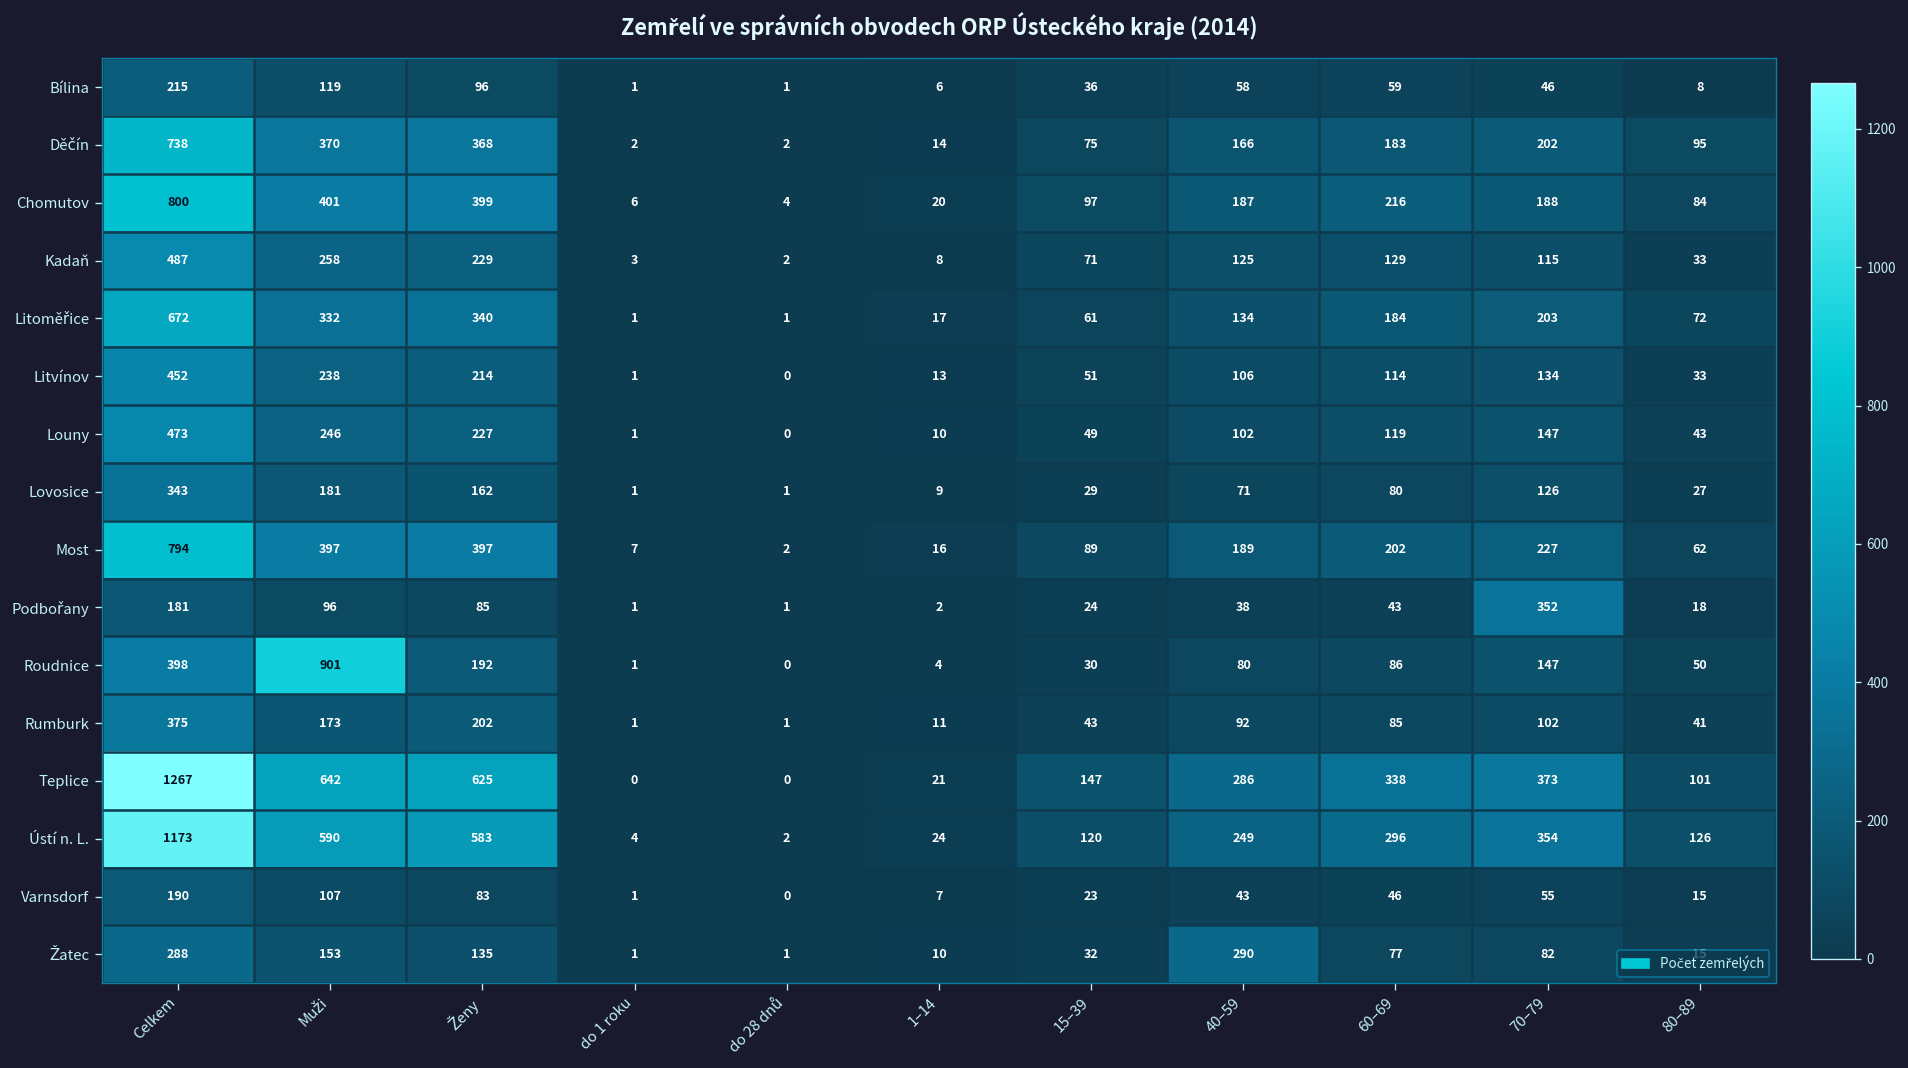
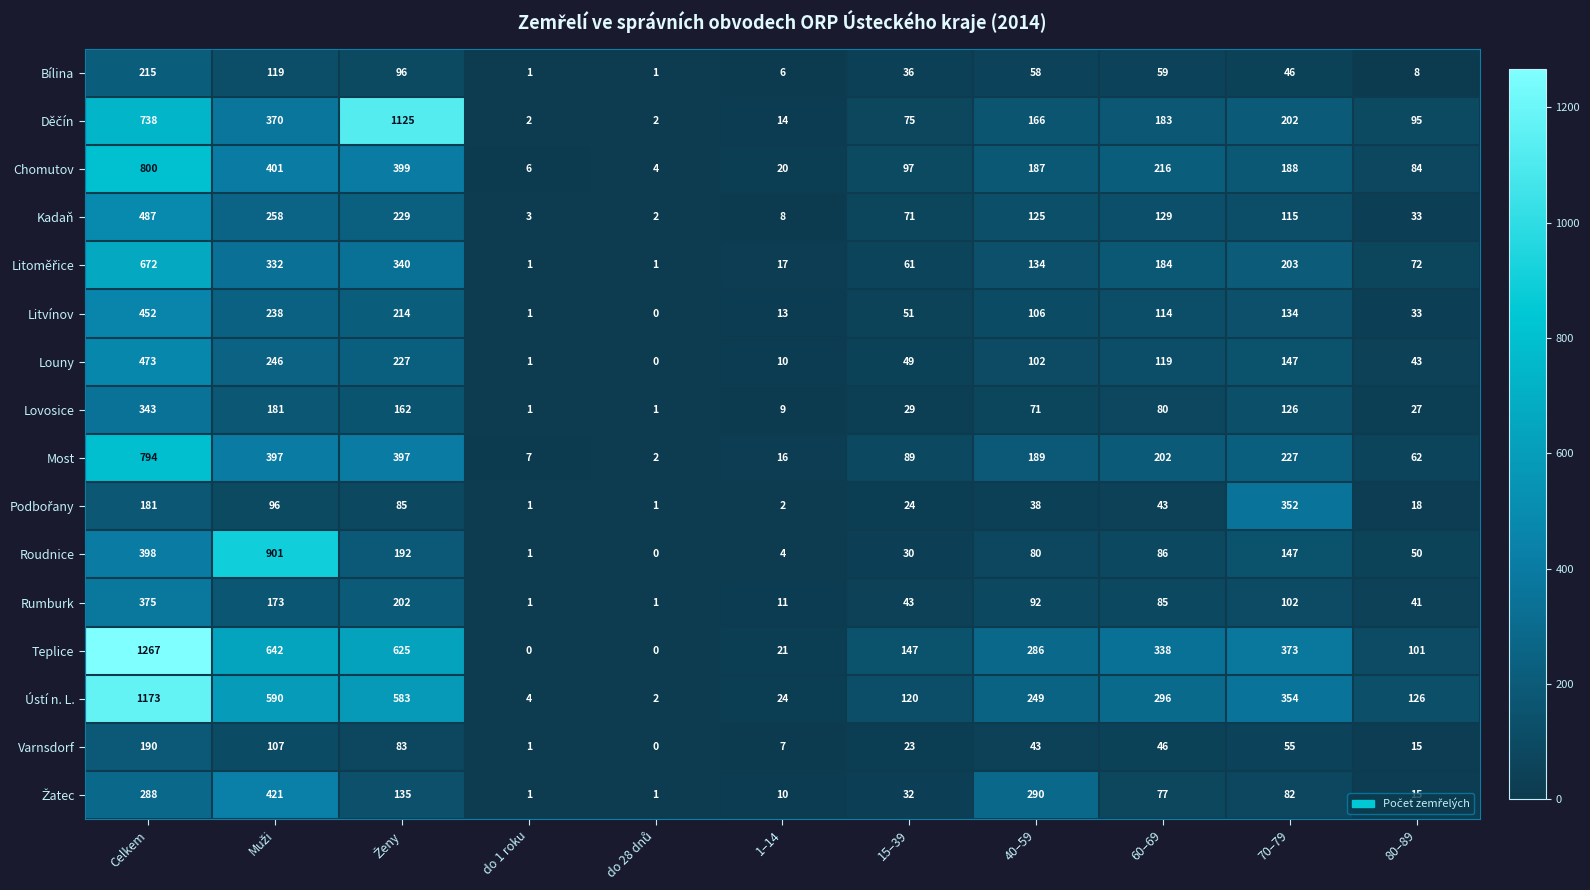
Děčín, Ženy: 368 -> 1125
Žatec, Muži: 153 -> 421
